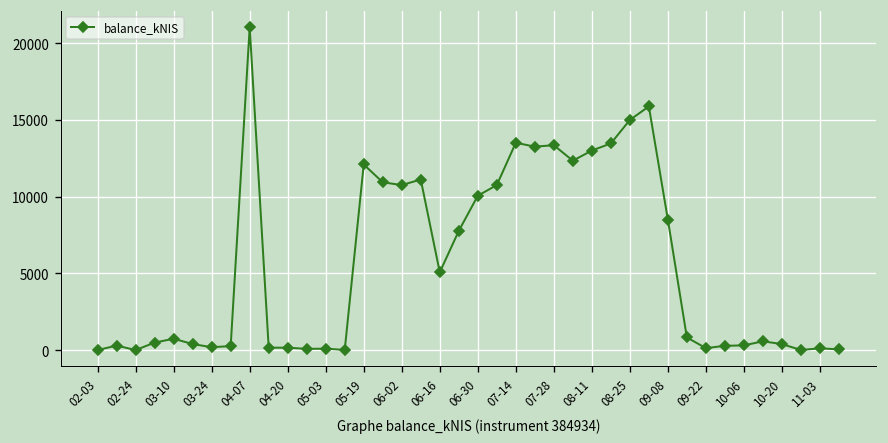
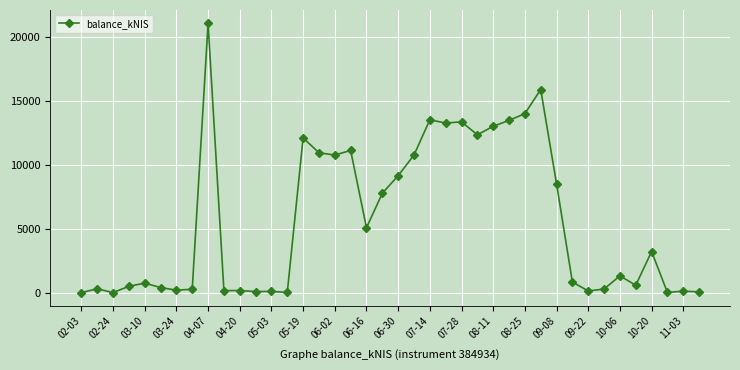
06-30: 10100 -> 9100
08-25: 15000 -> 14000
10-06: 300 -> 1300
10-20: 400 -> 3200
